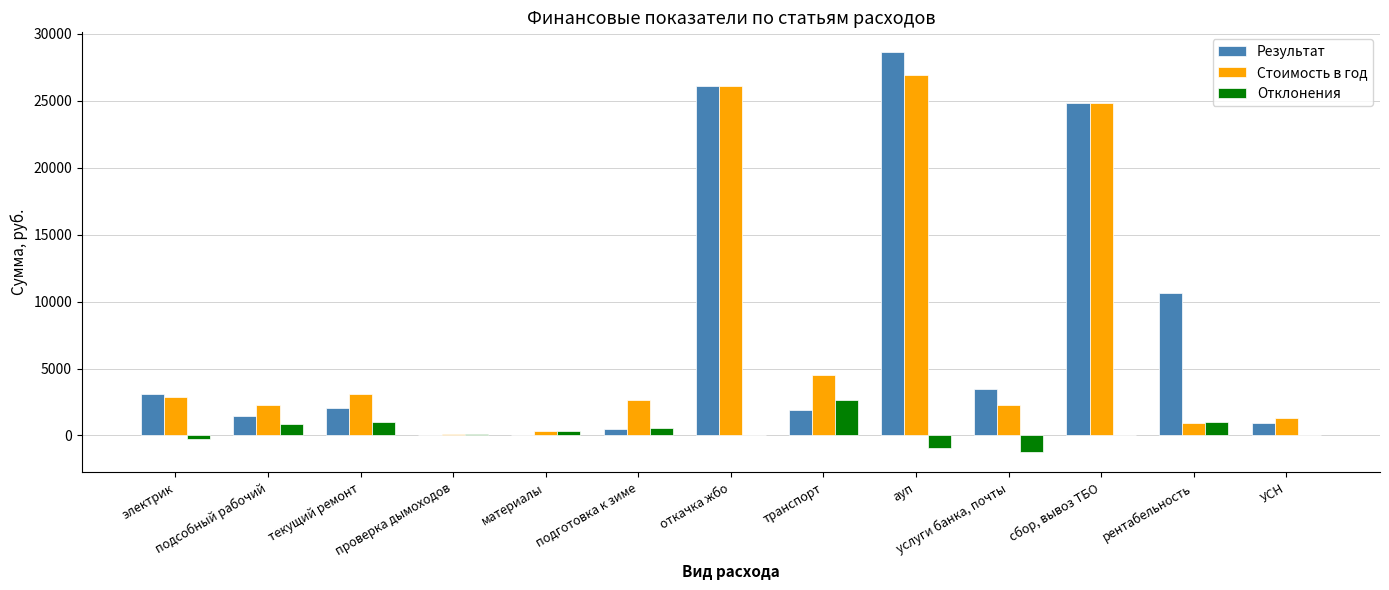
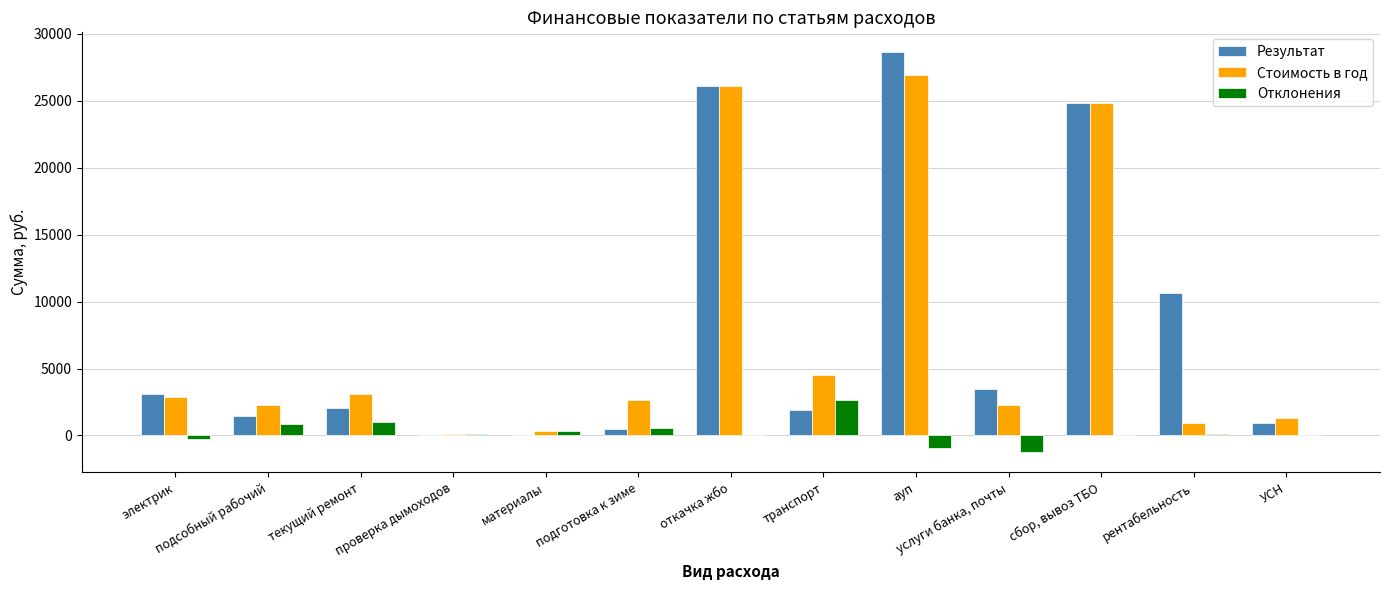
Отклонения, рентабельность: 1000 -> 100
